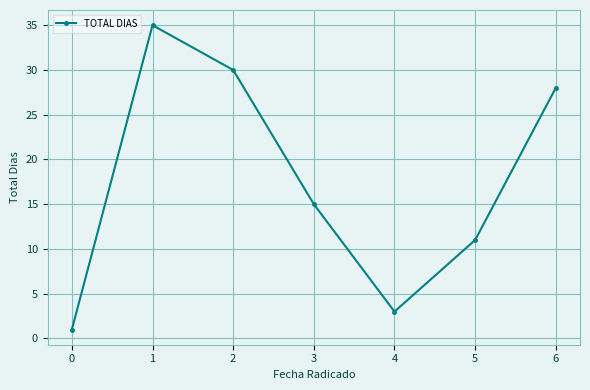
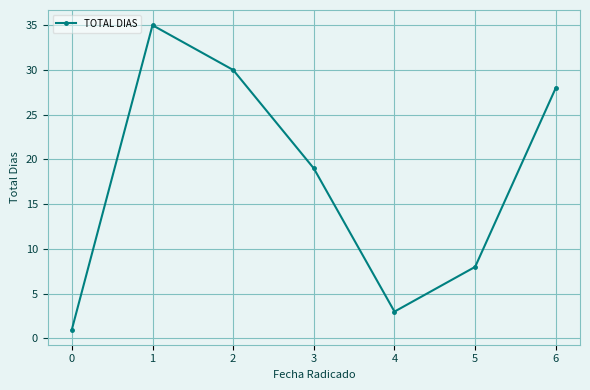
3: 15 -> 19
5: 11 -> 8
